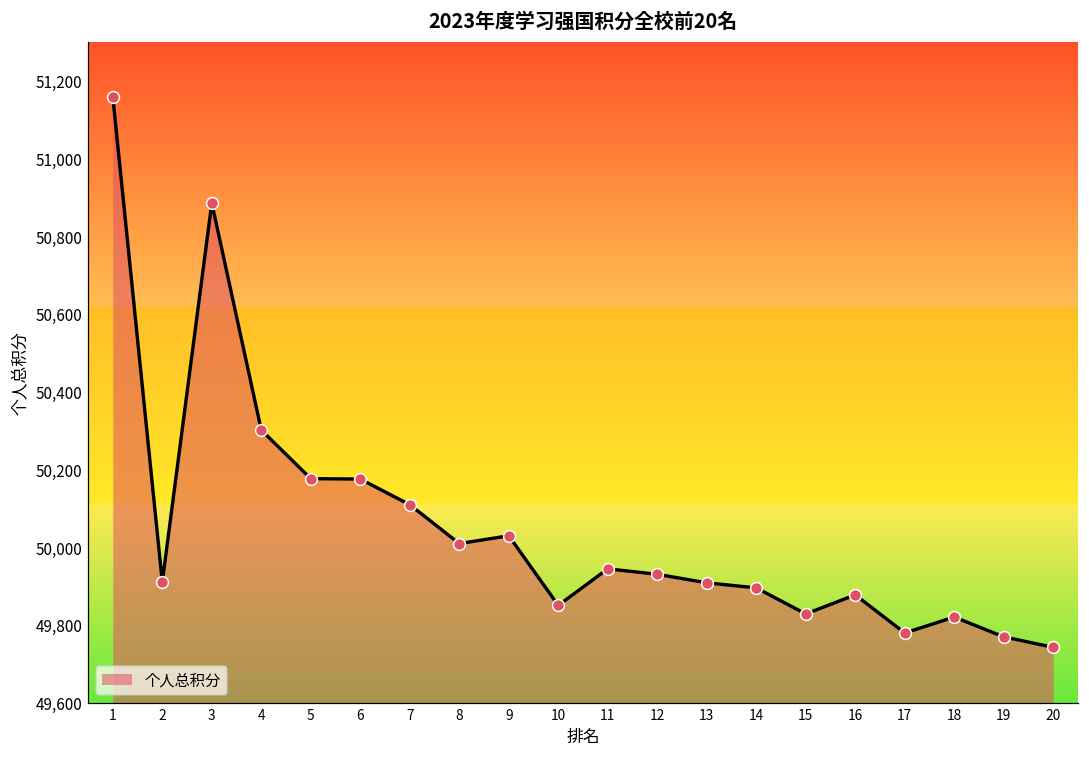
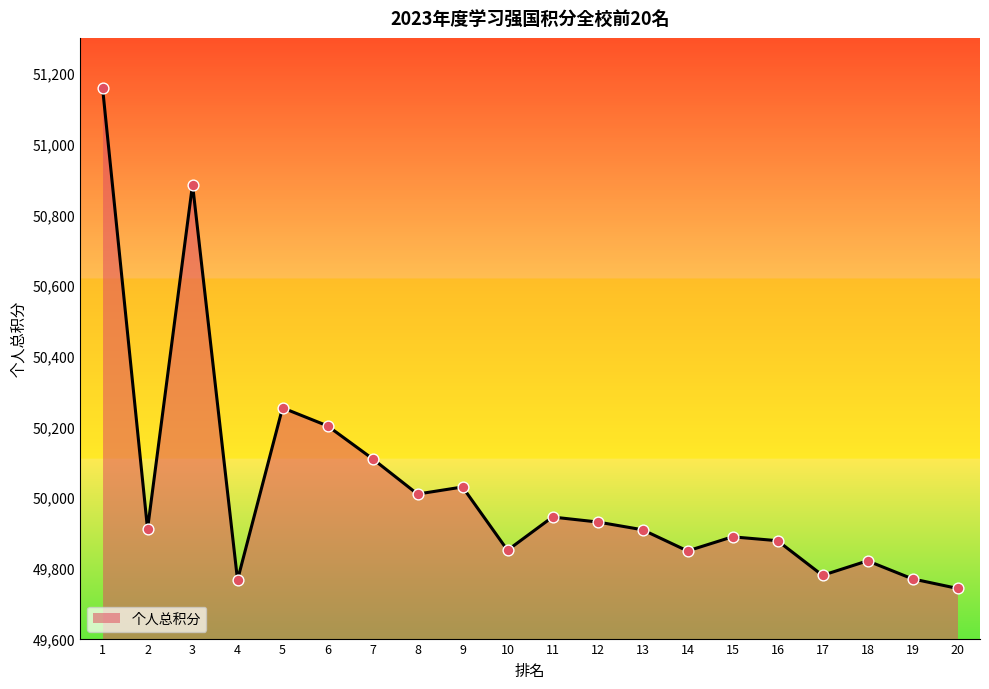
4: 50,300 -> 49,770
5: 50,180 -> 50,250
6: 50,180 -> 50,200
14: 49,900 -> 49,850
15: 49,830 -> 49,890
